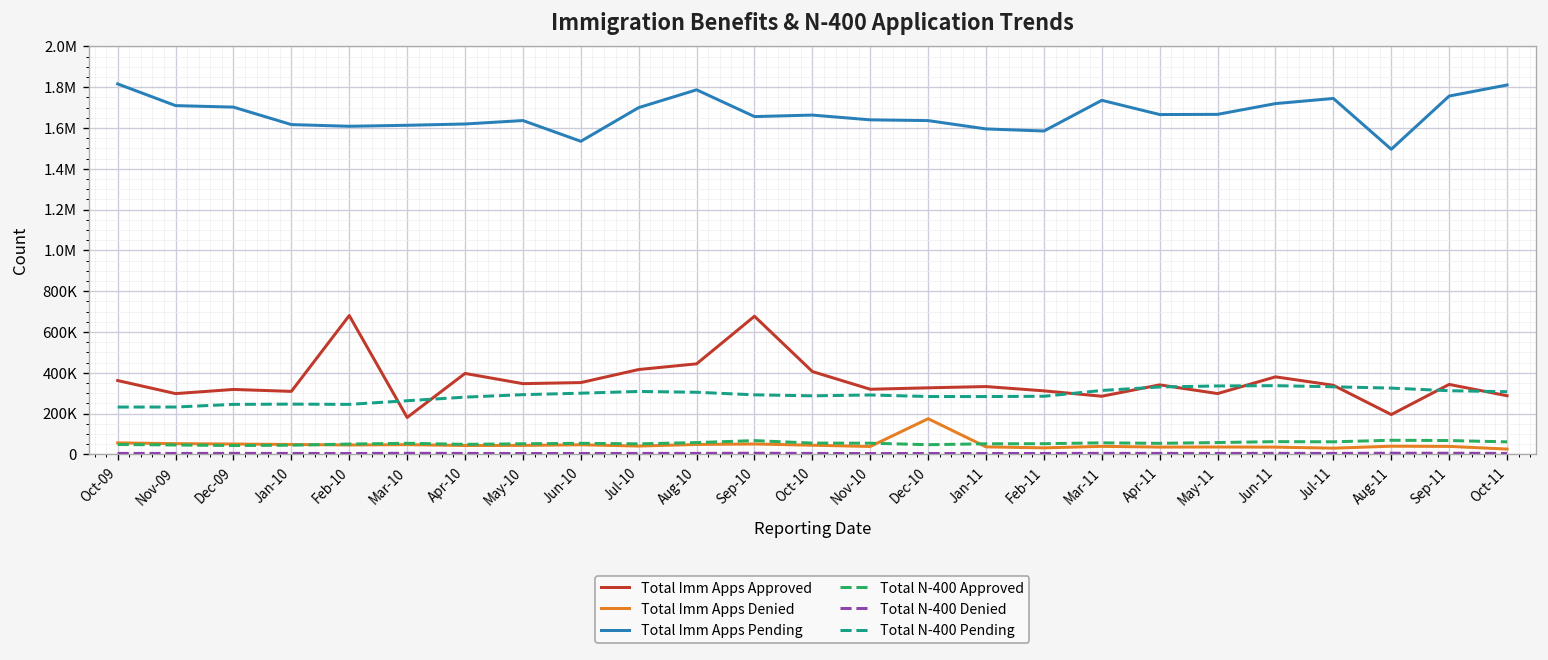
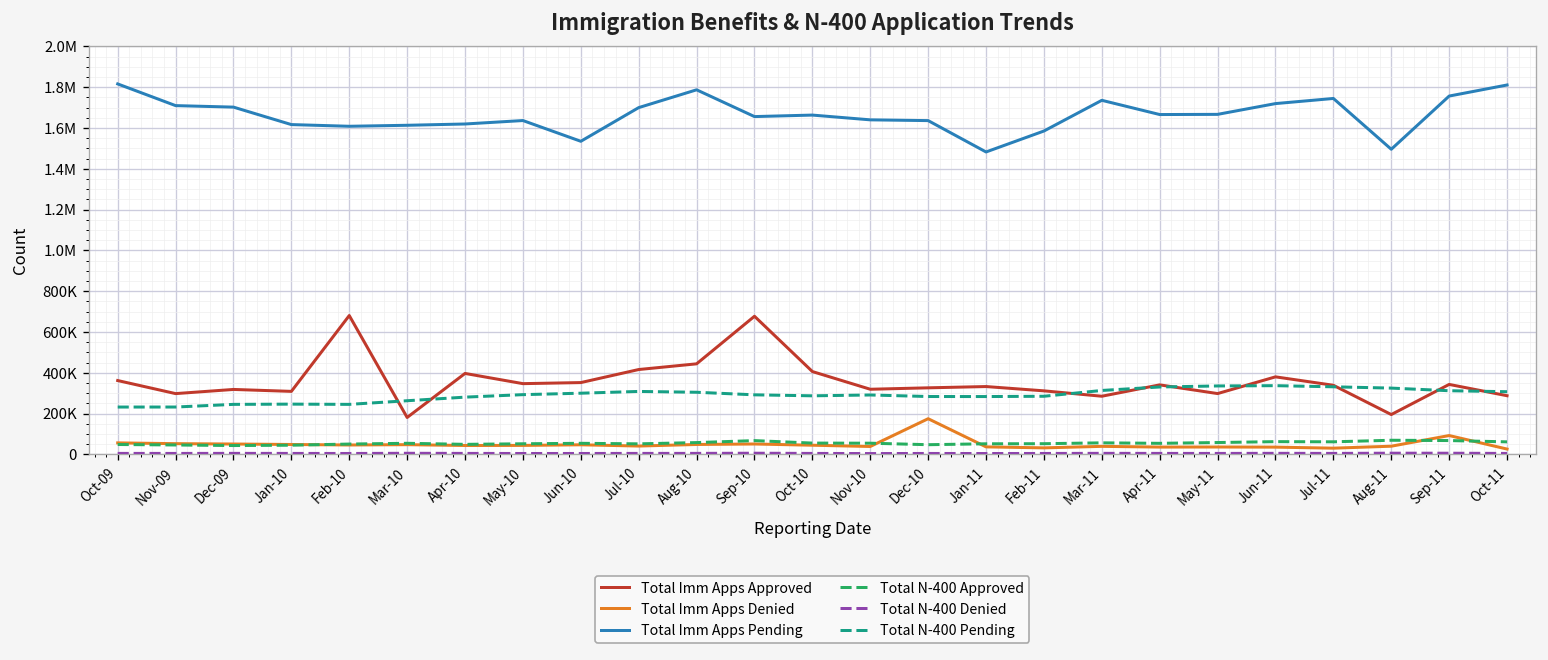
Total Imm Apps Pending, Jan-11: 1600000 -> 1480000
Total Imm Apps Denied, Sep-11: 40000 -> 90000
